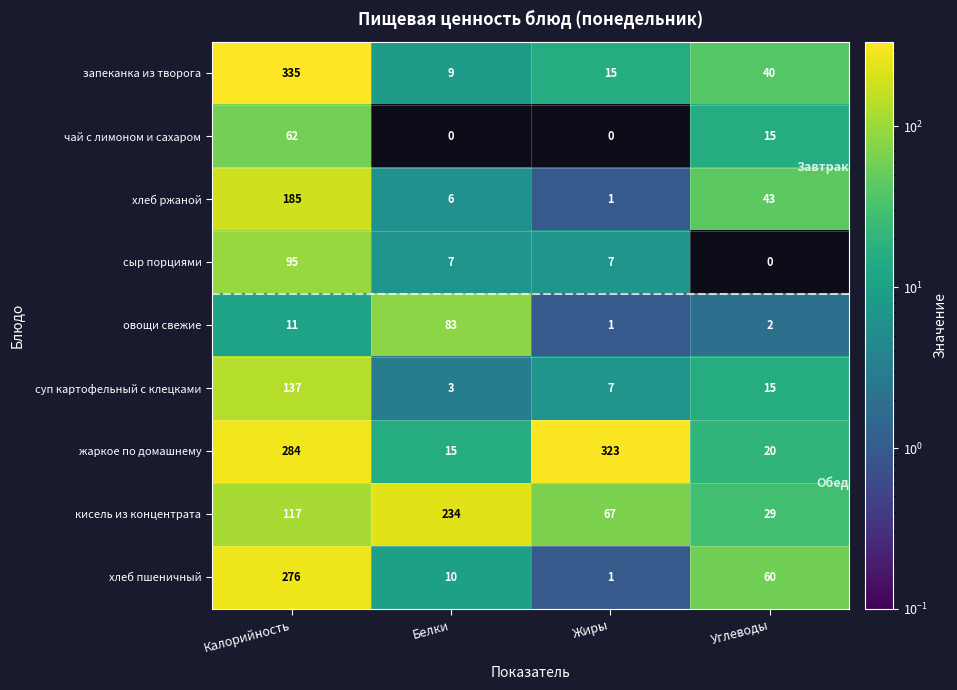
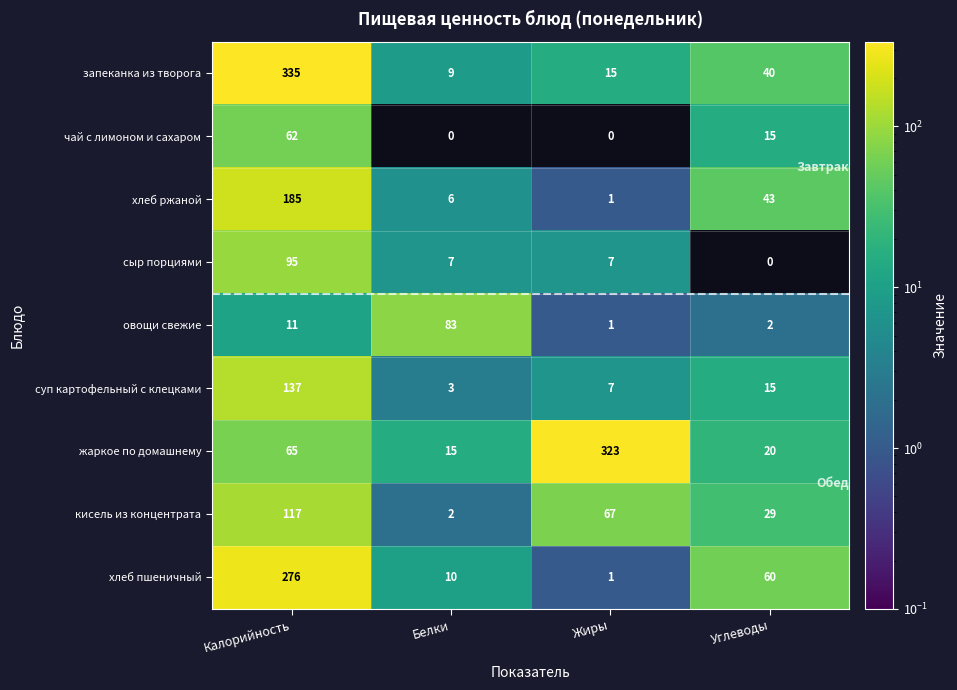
жаркое по домашнему, Калорийность: 284 -> 65
кисель из концентрата, Белки: 234 -> 2
